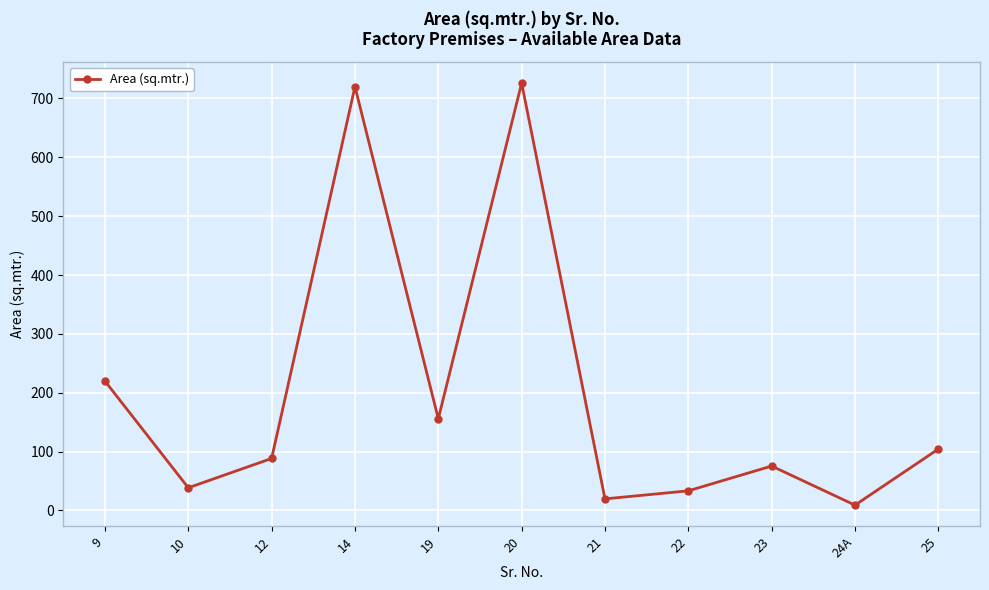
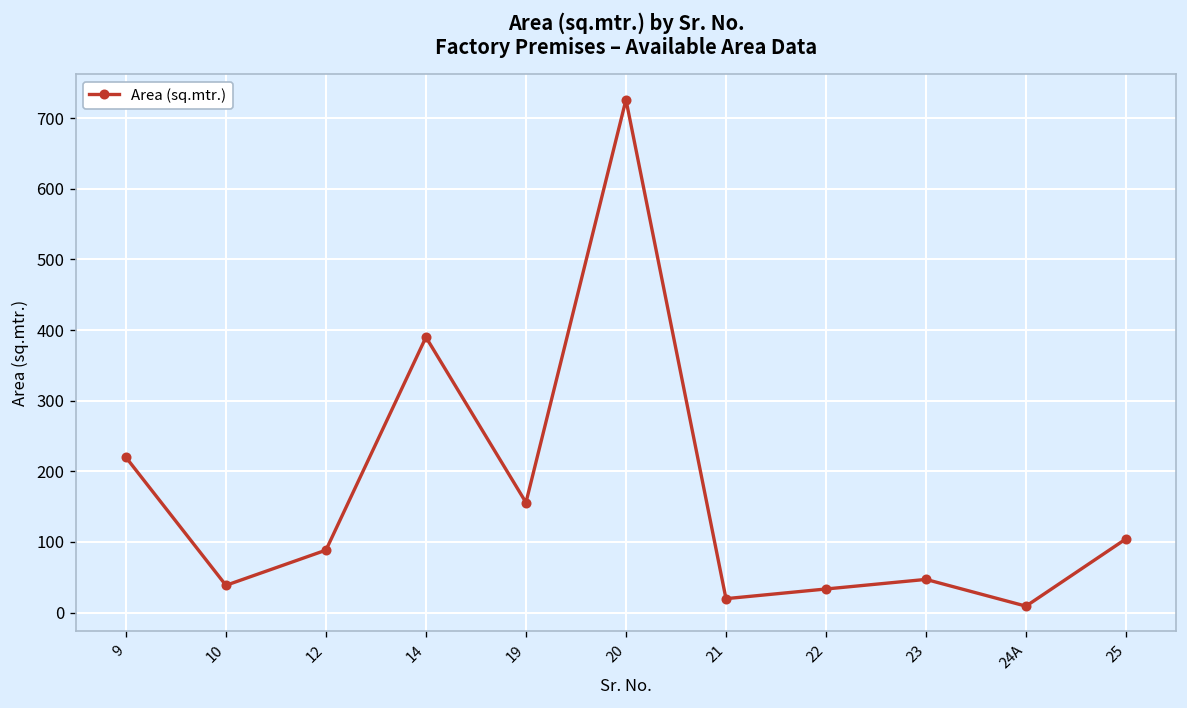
14: 720 -> 390
23: 80 -> 50
